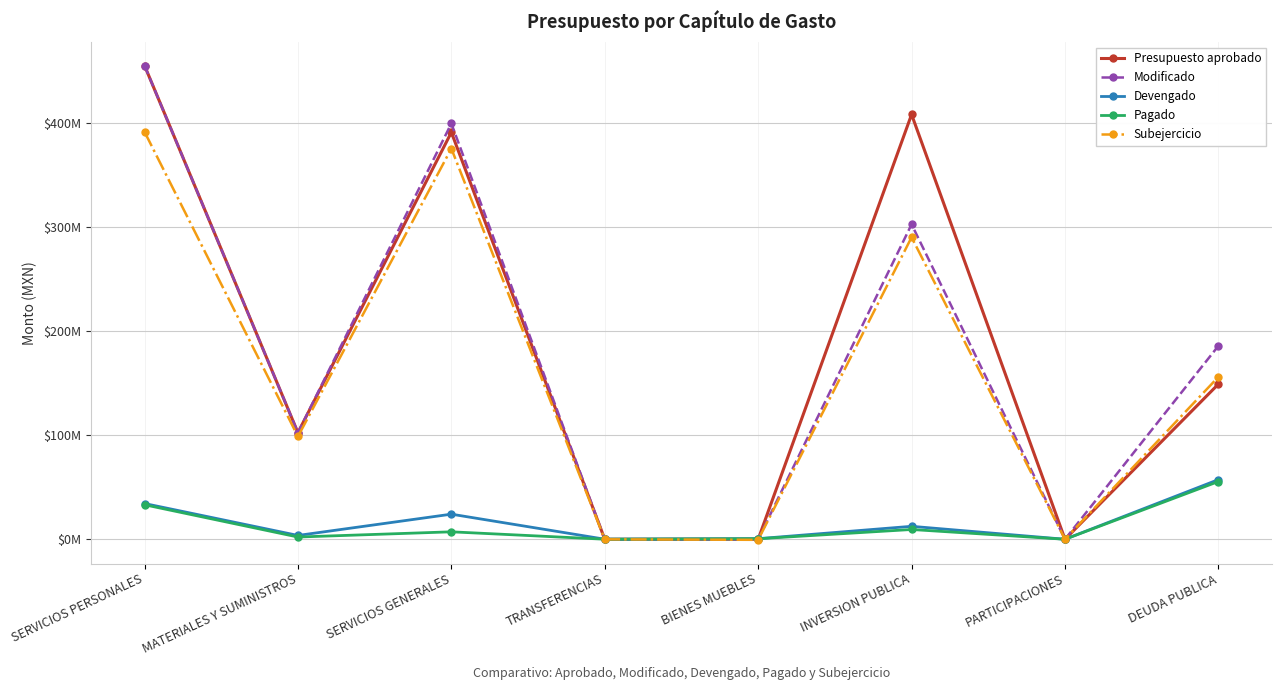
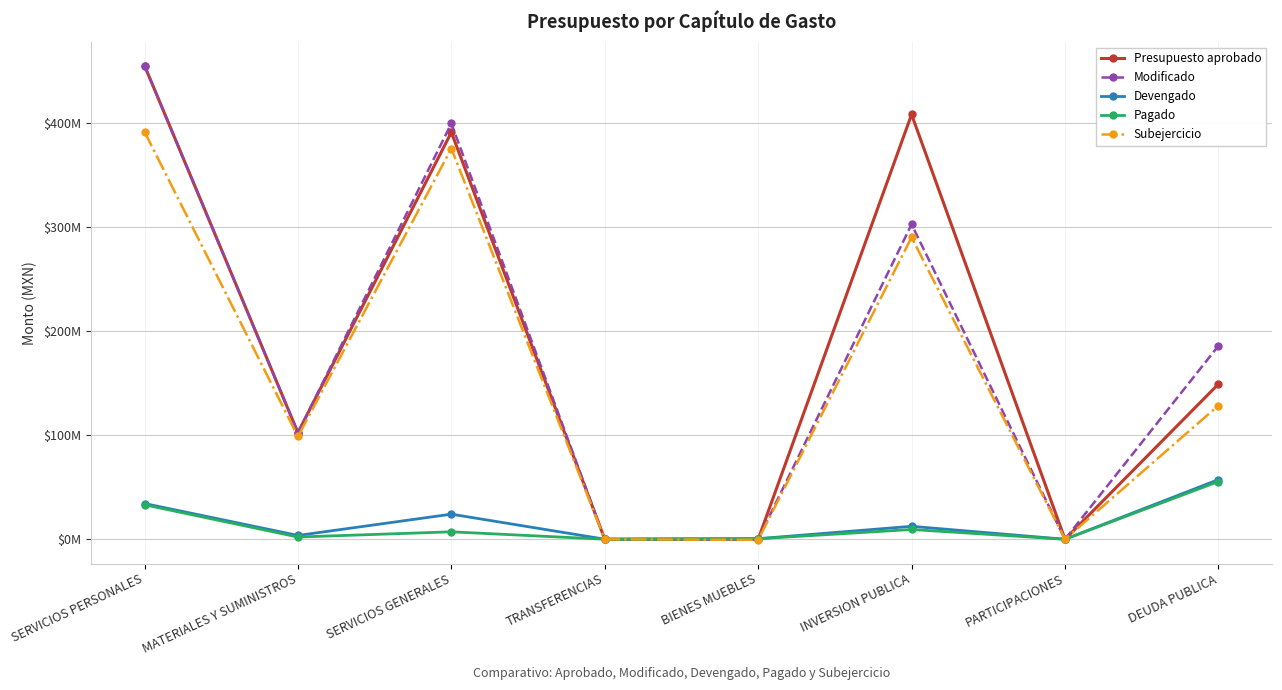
Subejercicio, DEUDA PUBLICA: $156000000 -> $129000000
